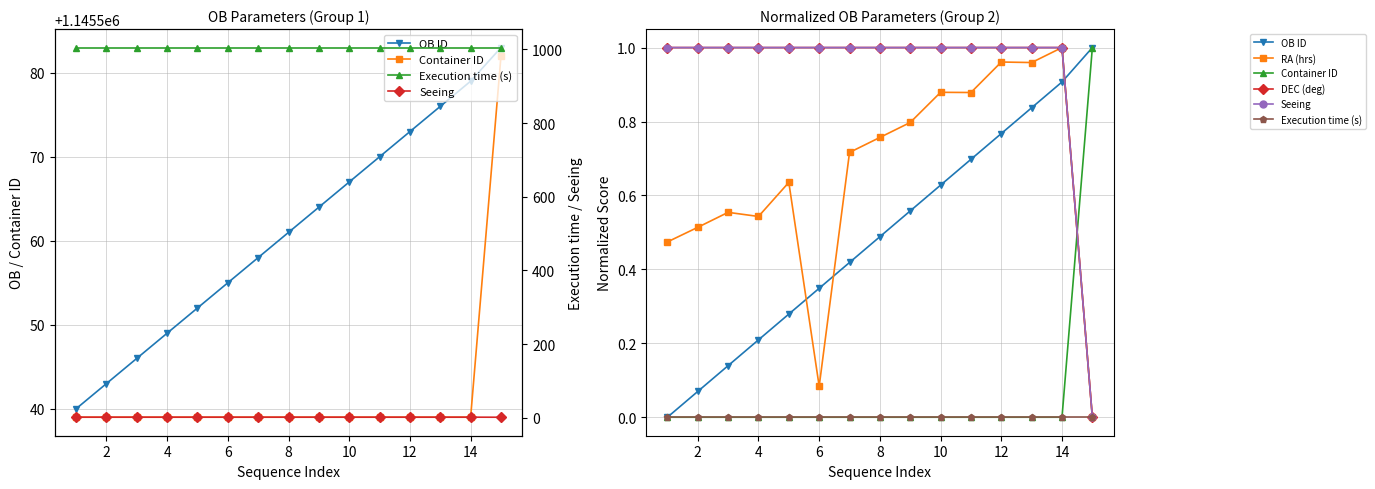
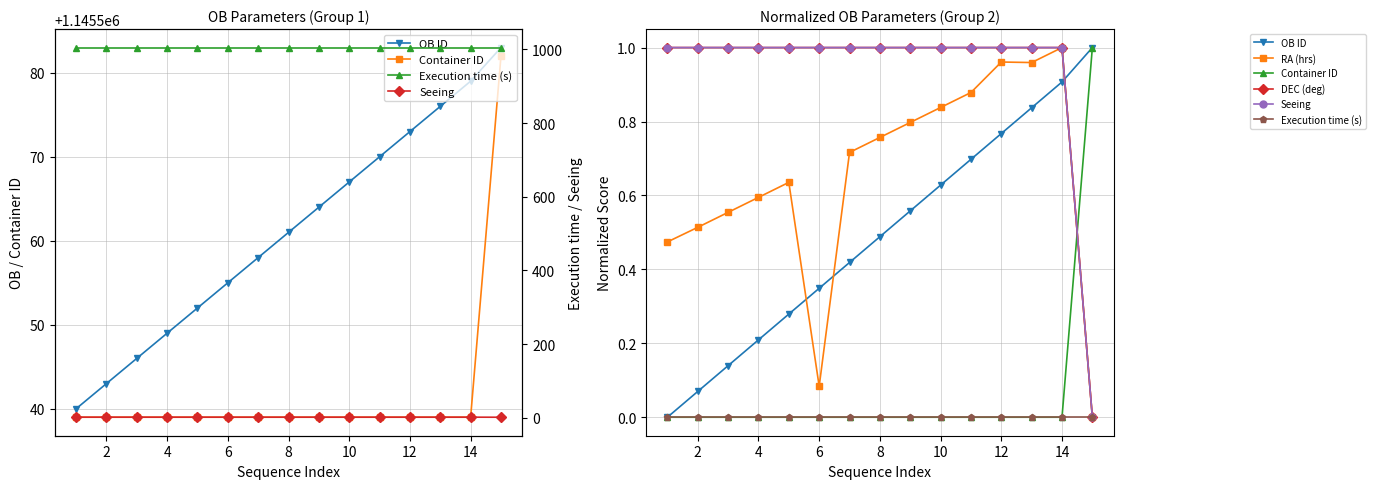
Normalized OB Parameters (Group 2), RA (hrs), 4: 0.54 -> 0.59
Normalized OB Parameters (Group 2), RA (hrs), 10: 0.88 -> 0.84
